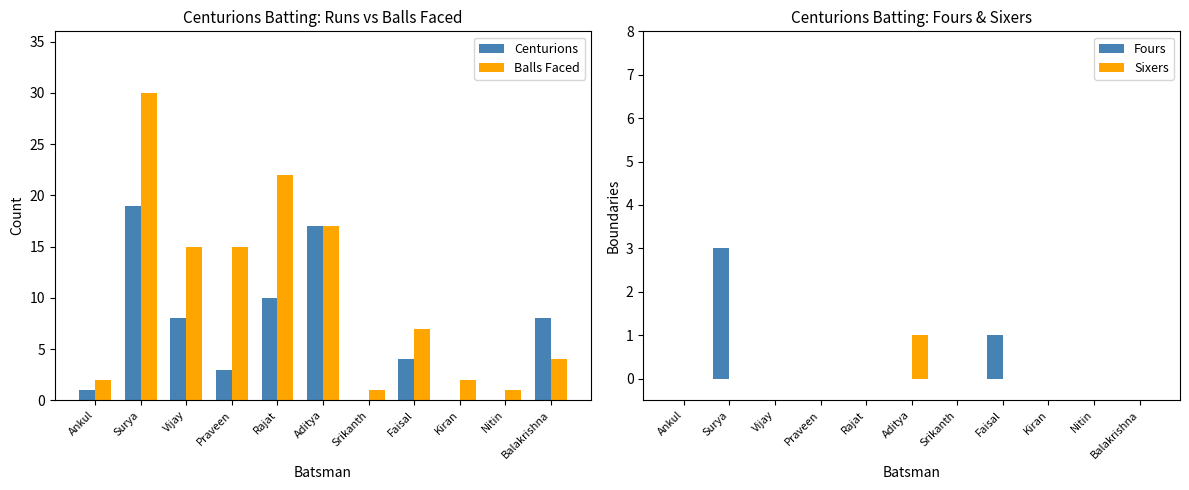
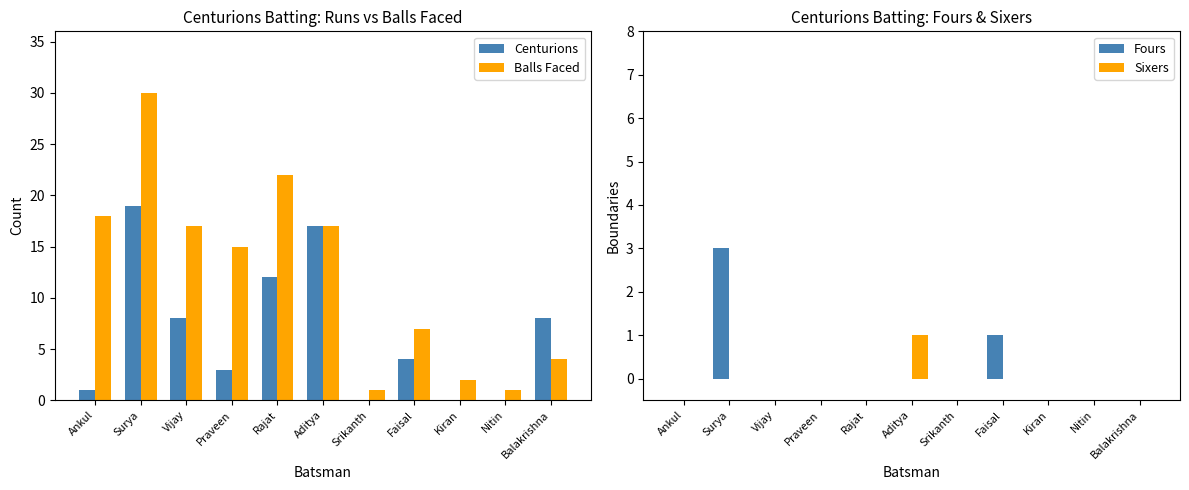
Centurions Batting: Runs vs Balls Faced, Balls Faced, Ankul: 2 -> 18
Centurions Batting: Runs vs Balls Faced, Balls Faced, Vijay: 15 -> 17
Centurions Batting: Runs vs Balls Faced, Centurions, Rajat: 10 -> 12
